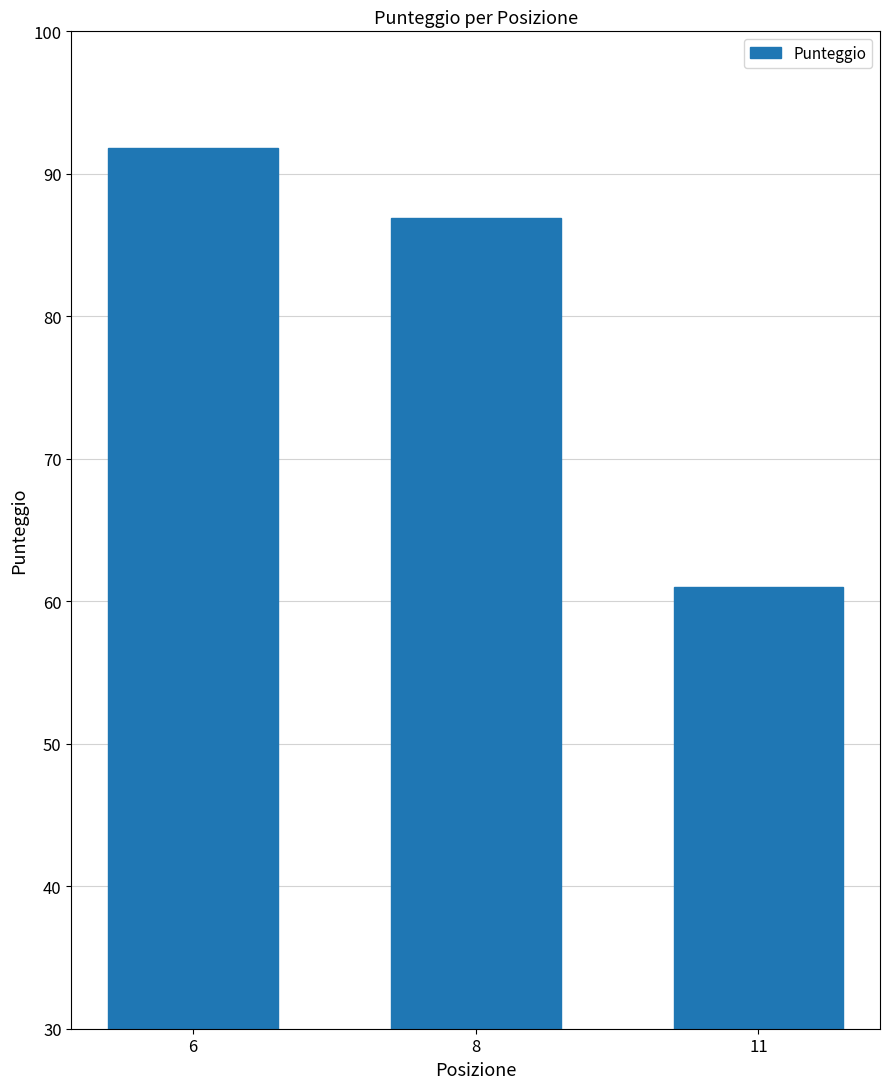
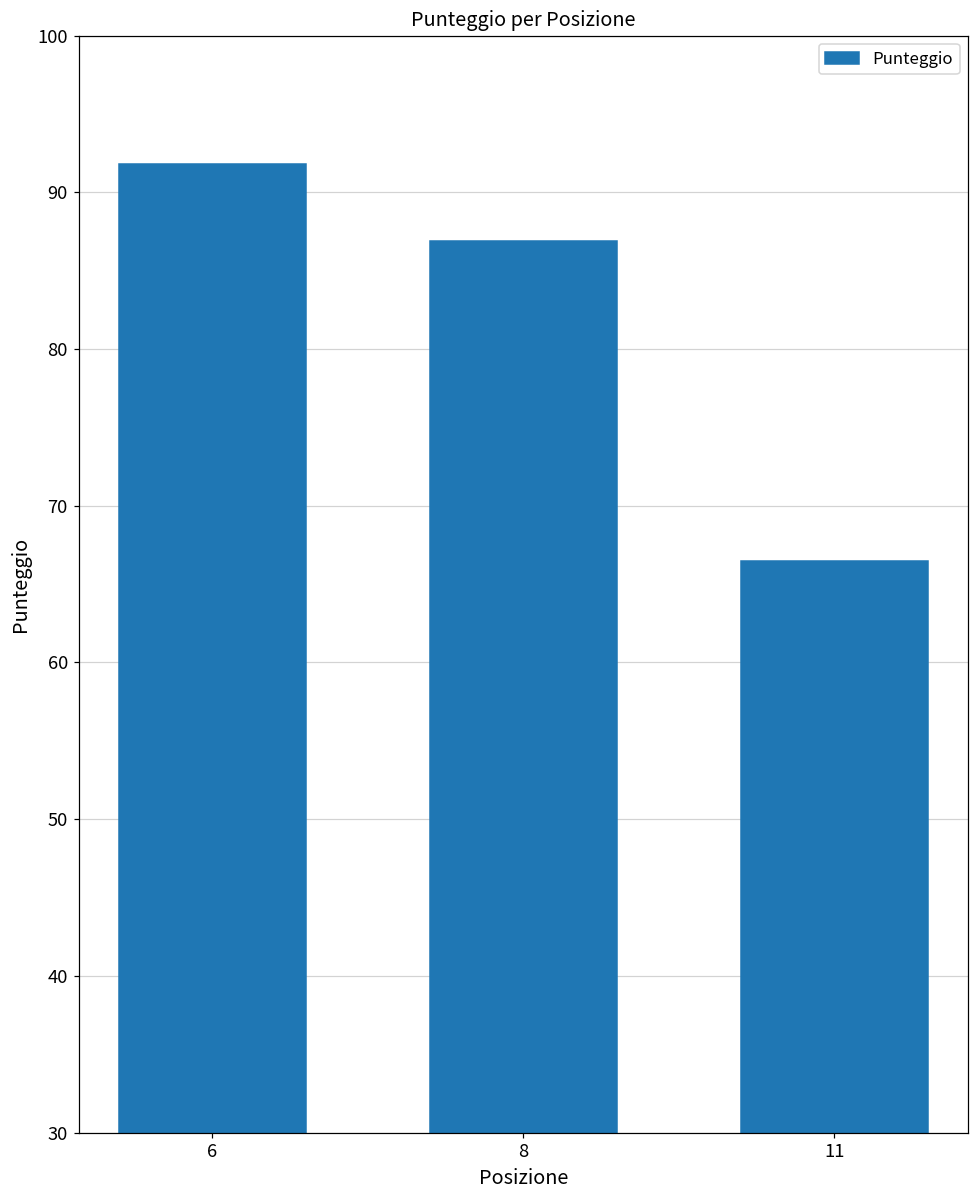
11: 61.0 -> 66.5
